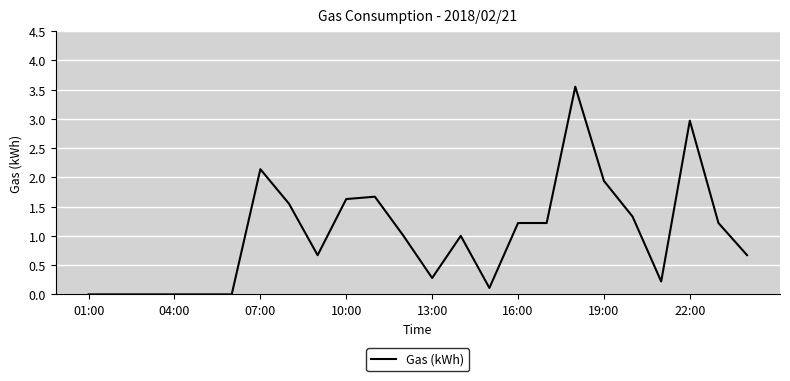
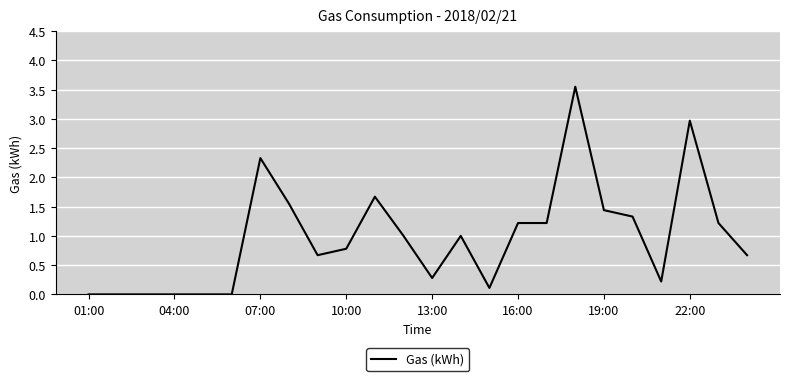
07:00: 2.1 -> 2.3
10:00: 1.6 -> 0.8
19:00: 1.9 -> 1.4
